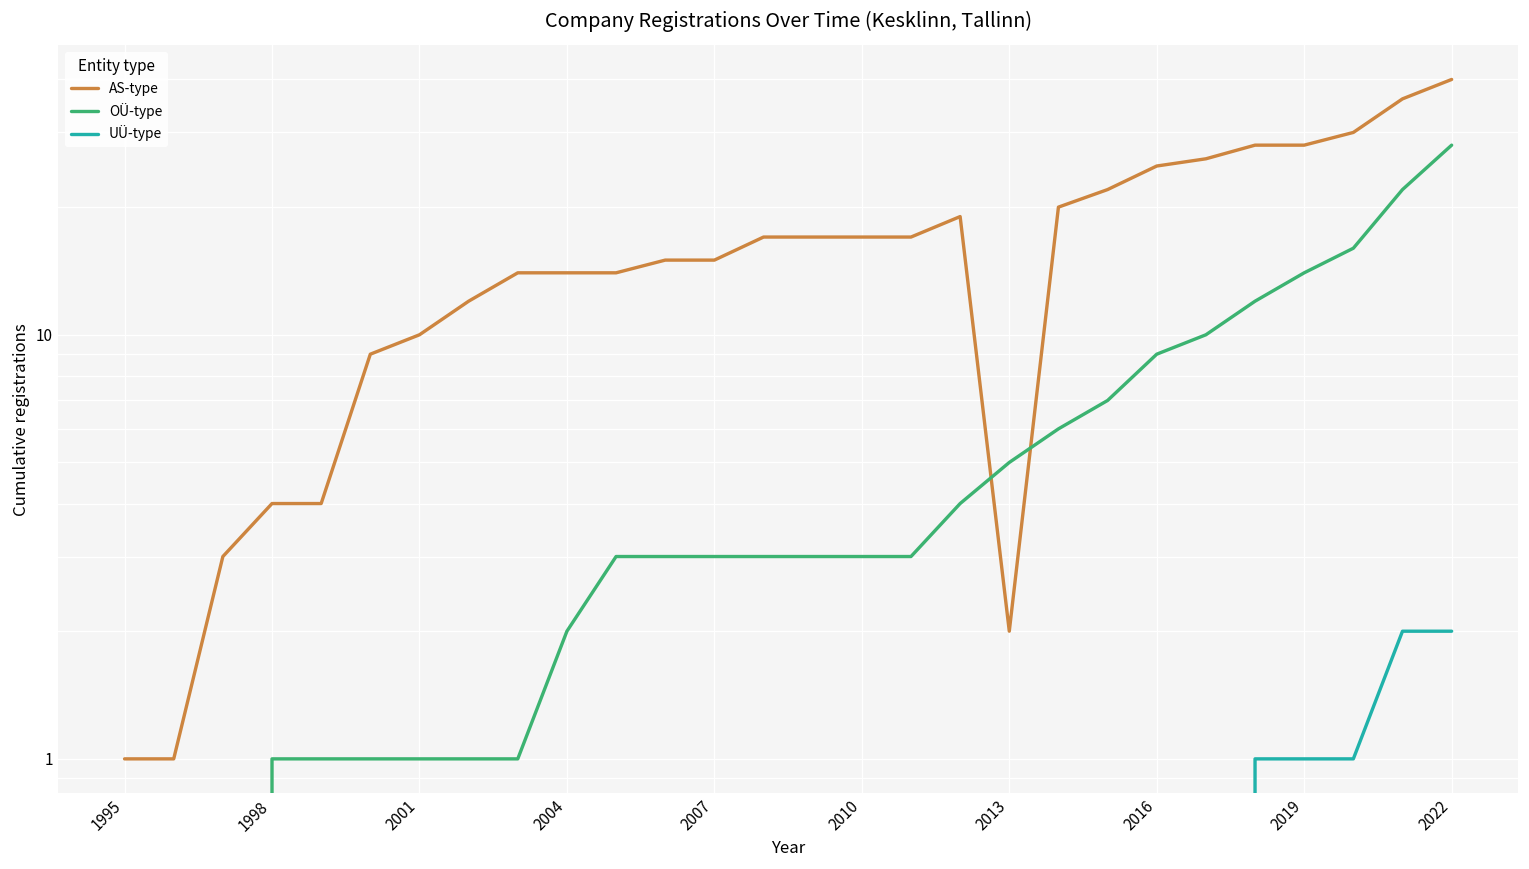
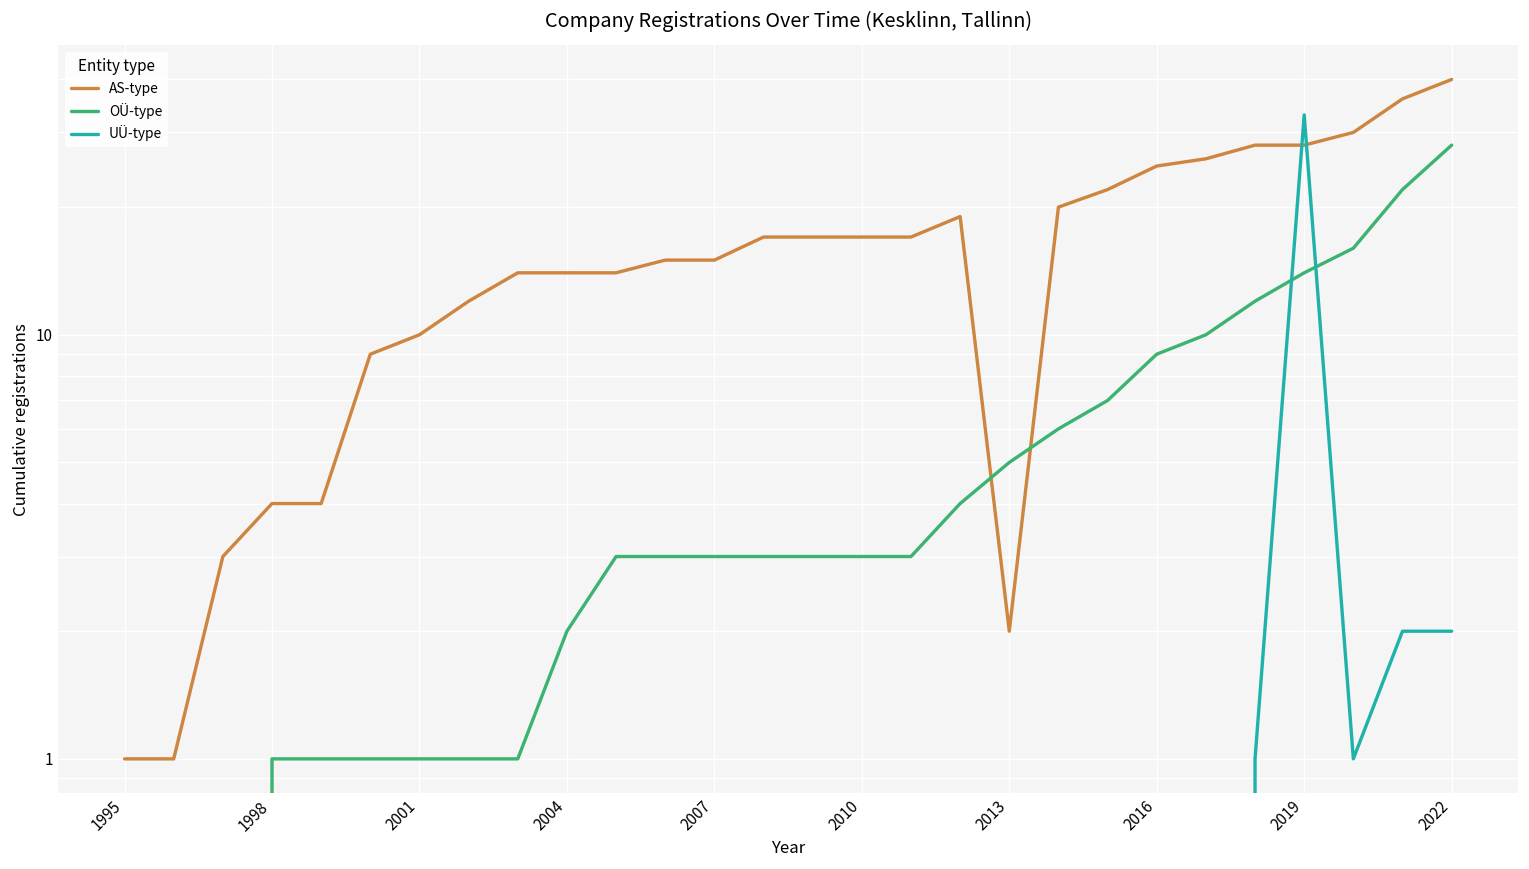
UÜ-type, 2019: 1 -> 33
